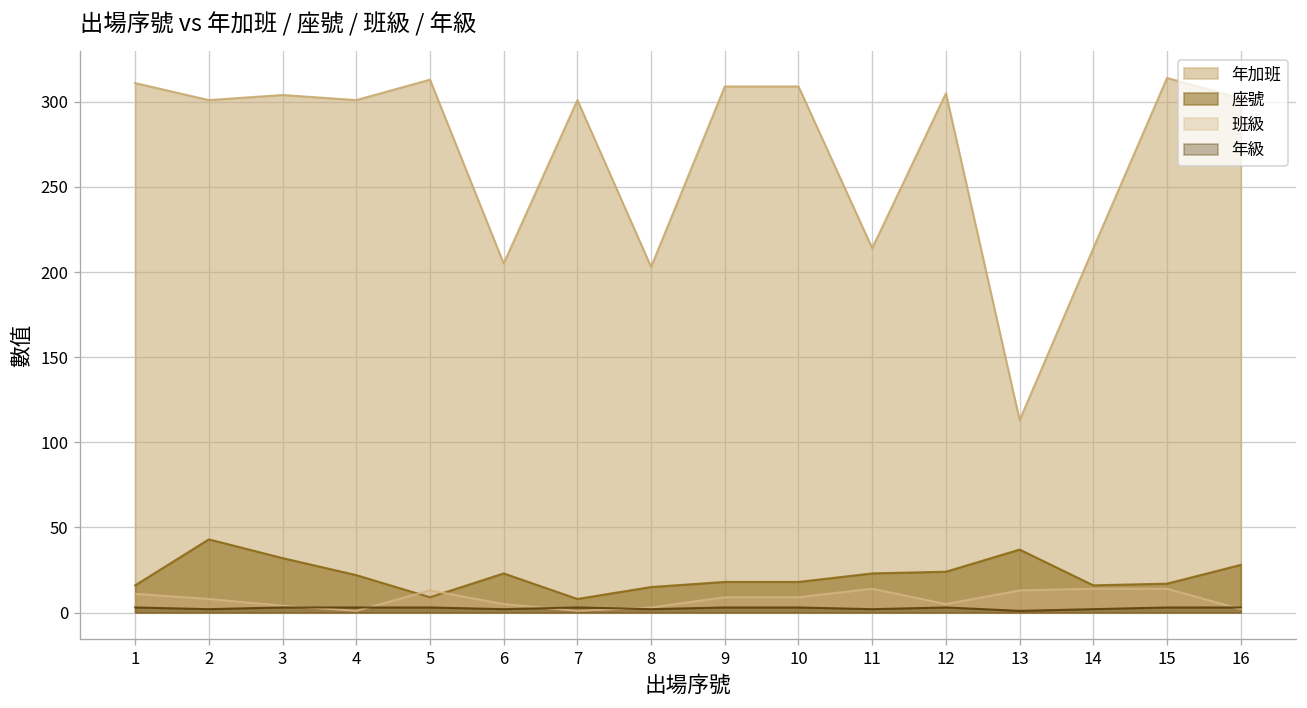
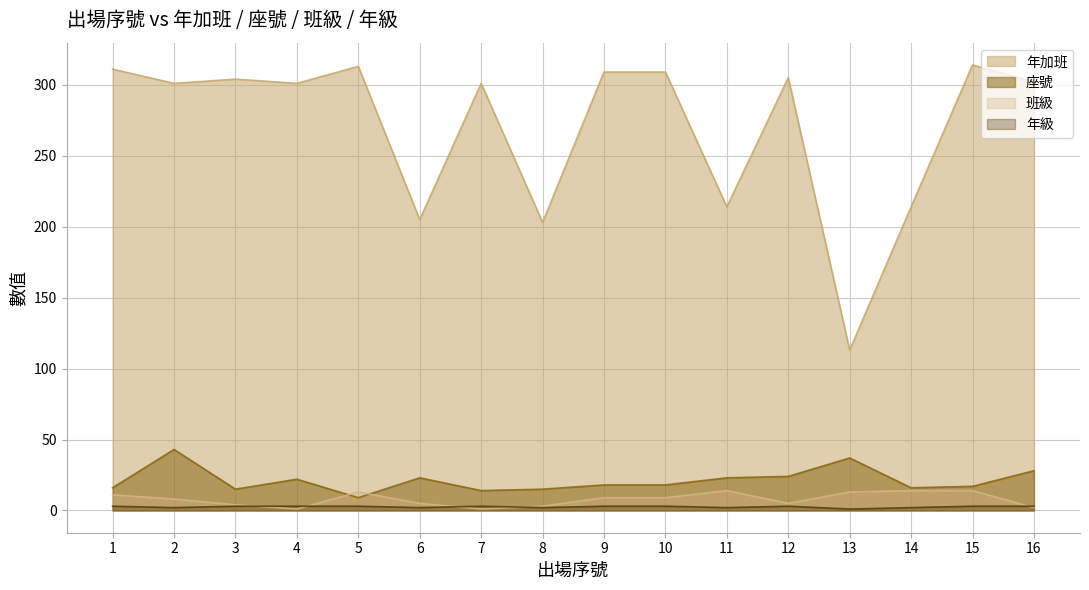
座號, 3: 32 -> 15
座號, 7: 8 -> 14
